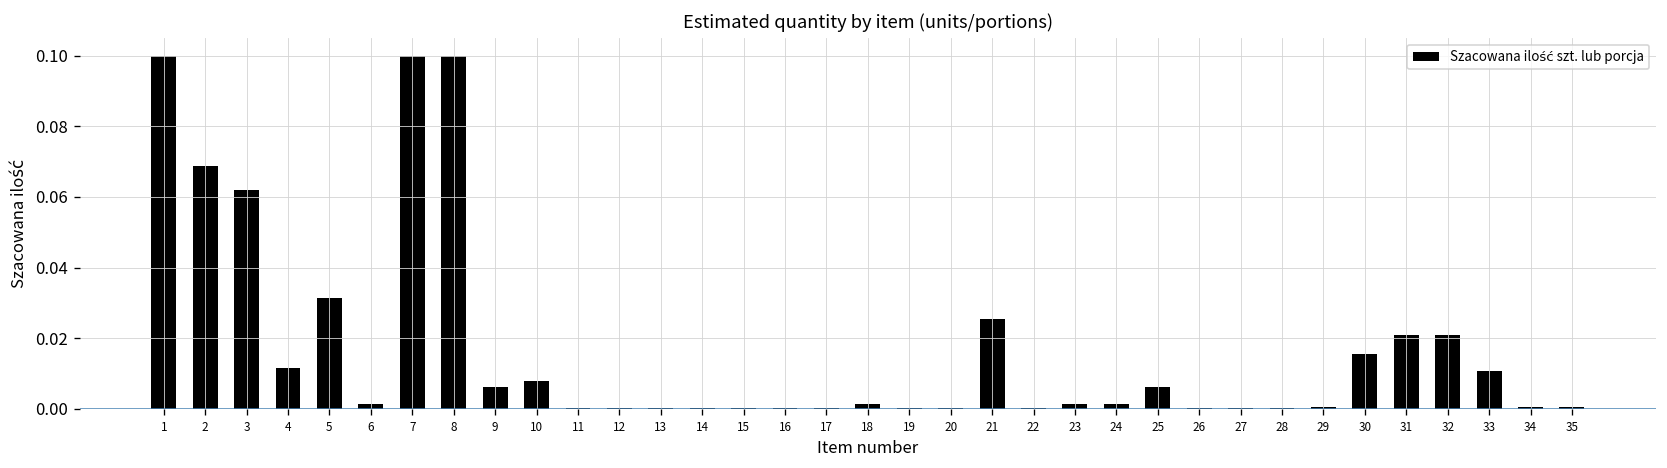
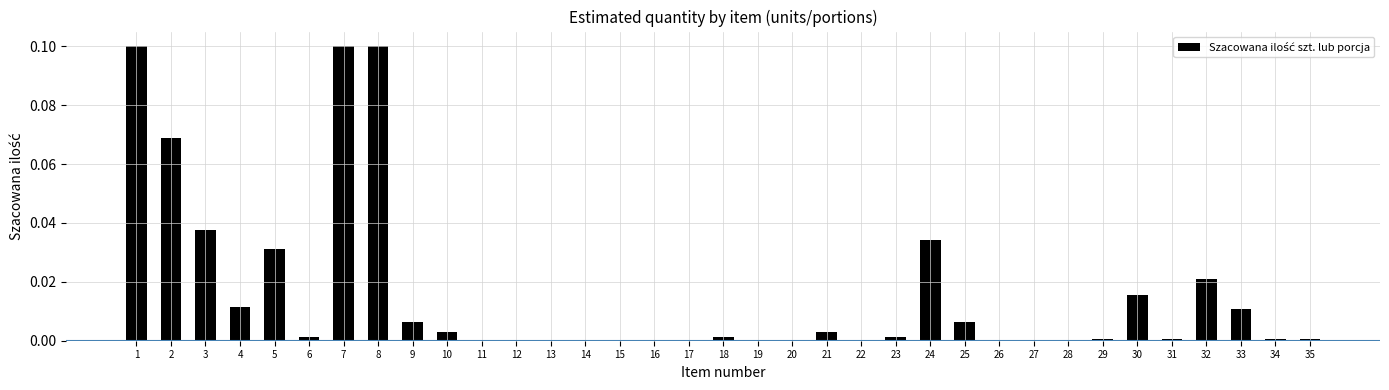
3: 0.062 -> 0.038
10: 0.008 -> 0.003
21: 0.025 -> 0.003
24: 0.001 -> 0.034
31: 0.021 -> 0.001
